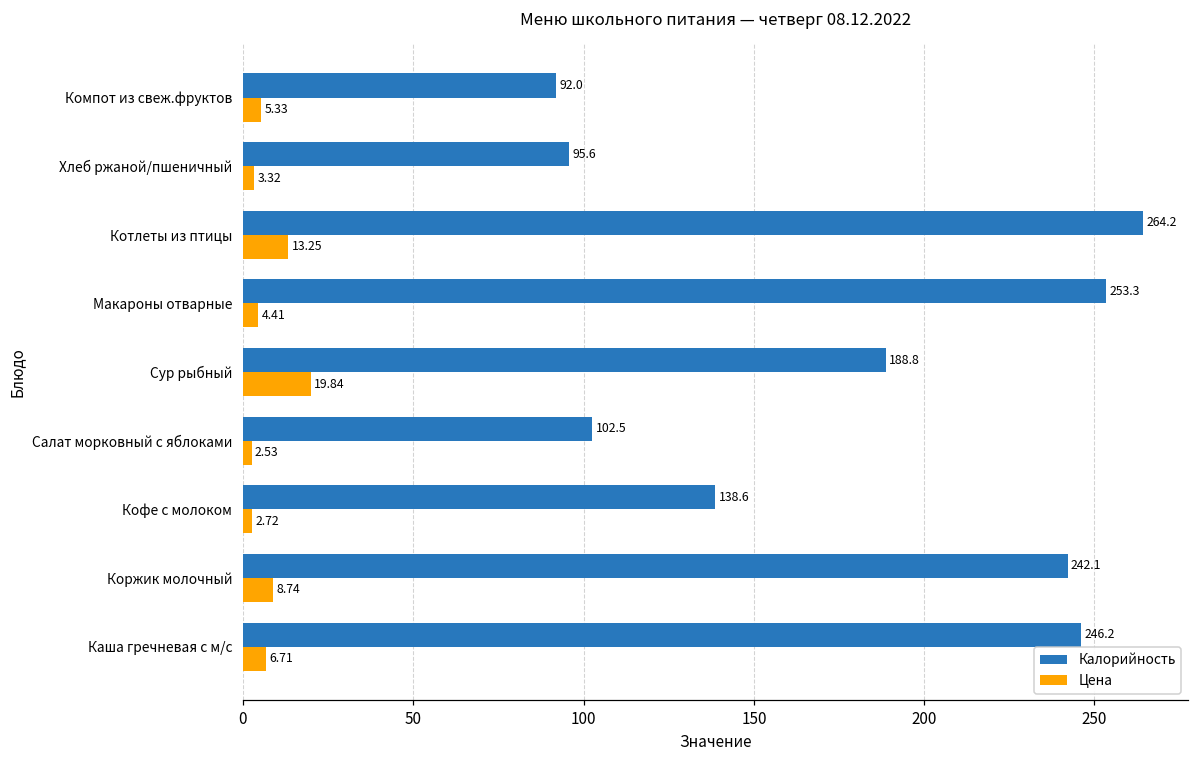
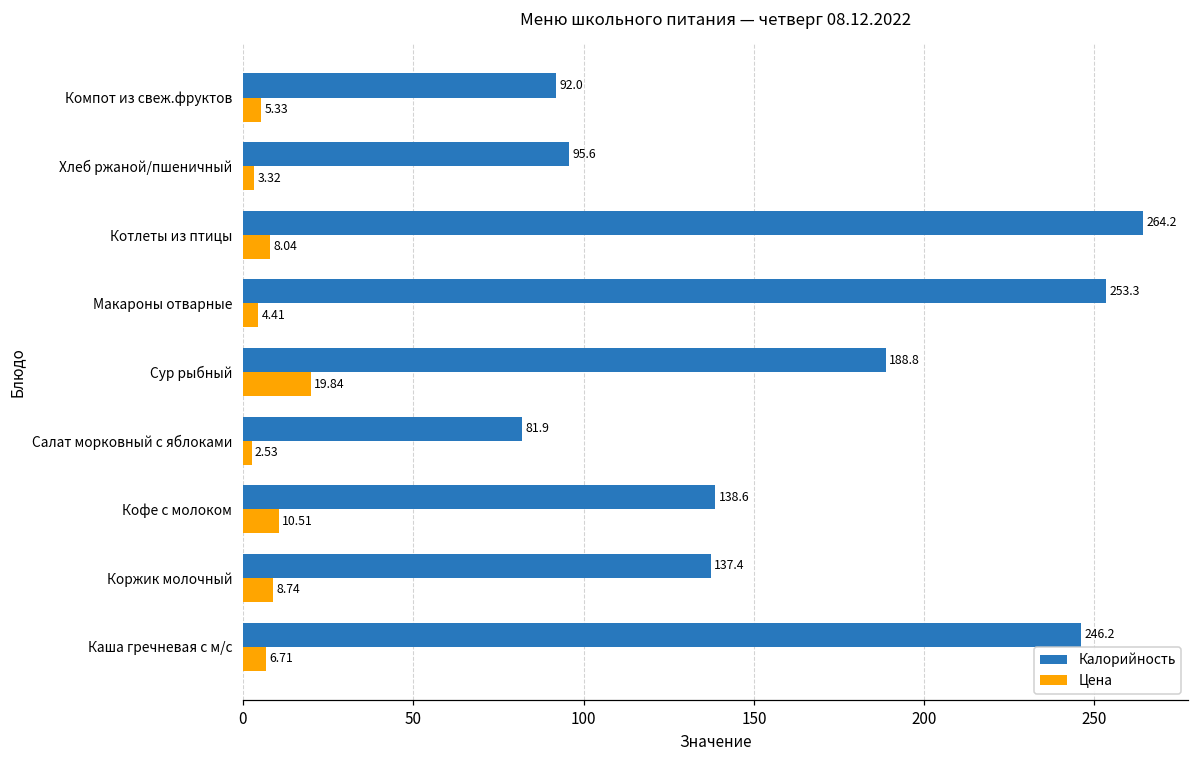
Цена, Котлеты из птицы: 13.25 -> 8.04
Калорийность, Салат морковный с яблоками: 102.5 -> 81.9
Цена, Кофе с молоком: 2.72 -> 10.51
Калорийность, Коржик молочный: 242.1 -> 137.4
